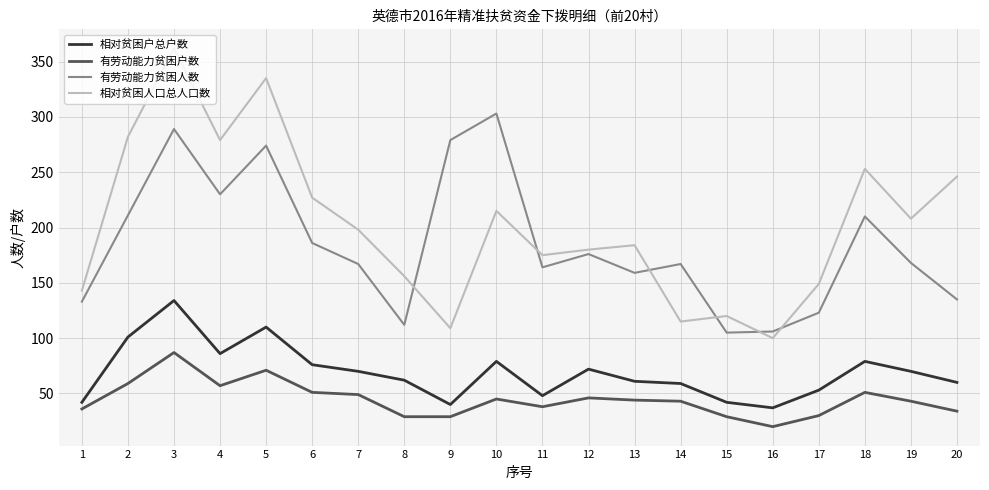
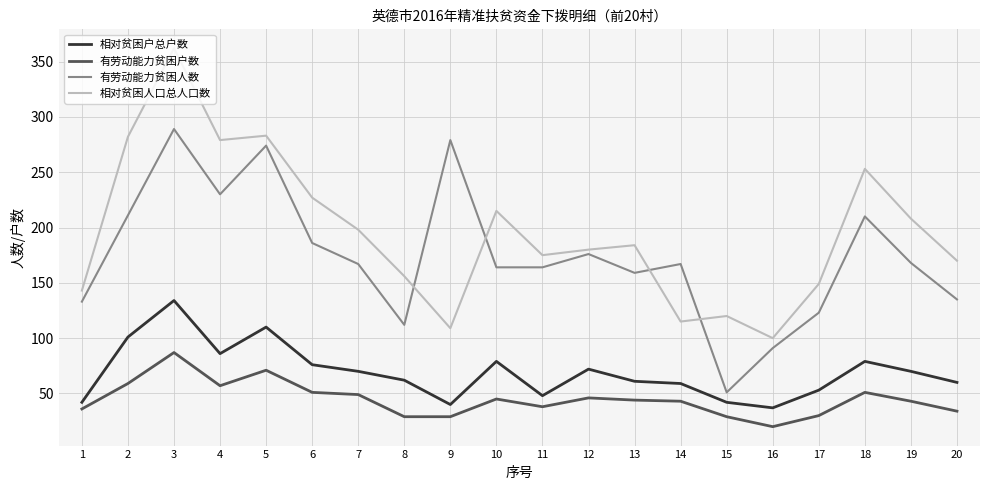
相对贫困人口总人口数, 5: 335 -> 283
有劳动能力贫困人数, 10: 303 -> 164
有劳动能力贫困人数, 15: 105 -> 51
有劳动能力贫困人数, 16: 106 -> 91
相对贫困人口总人口数, 20: 246 -> 170
